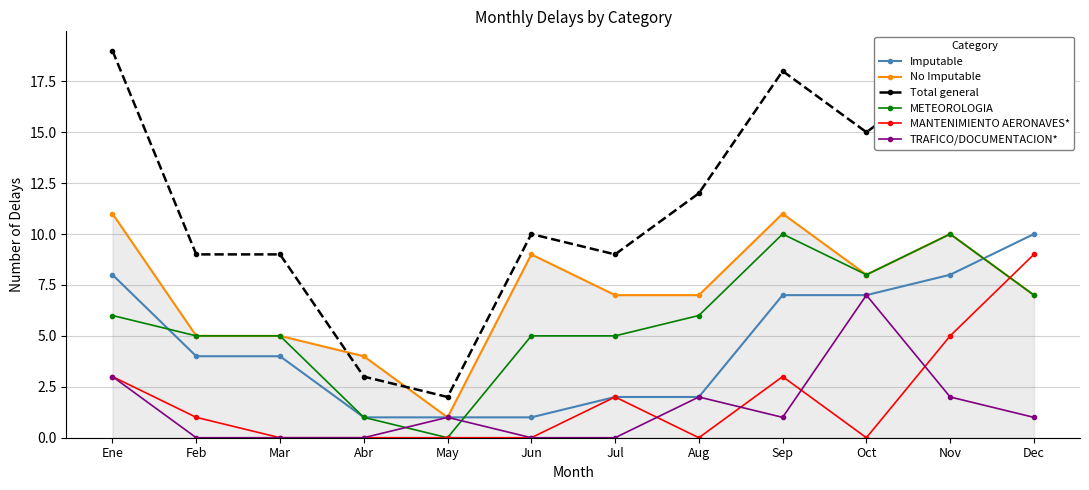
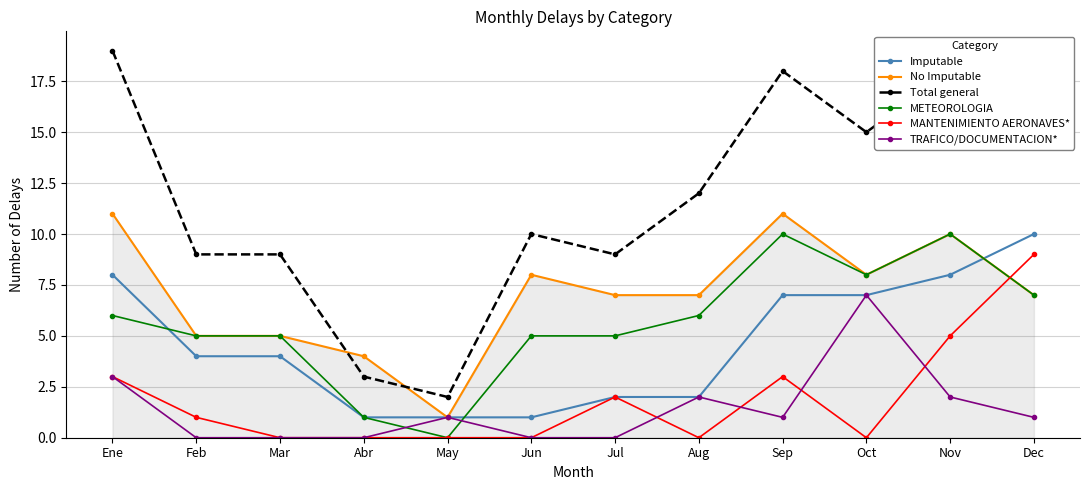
No Imputable, Jun: 9 -> 8
